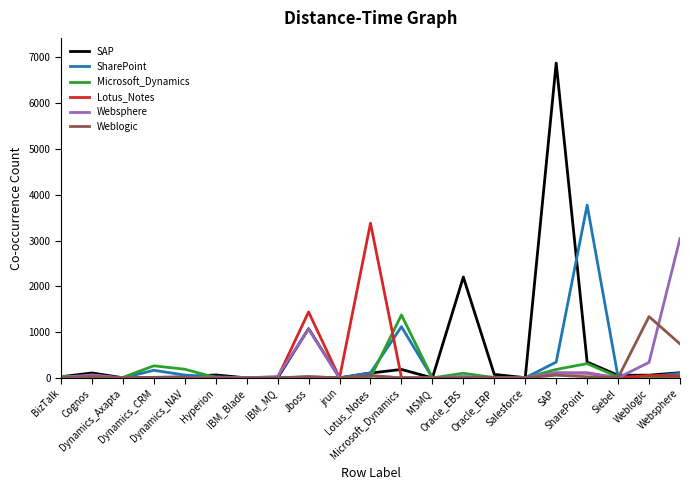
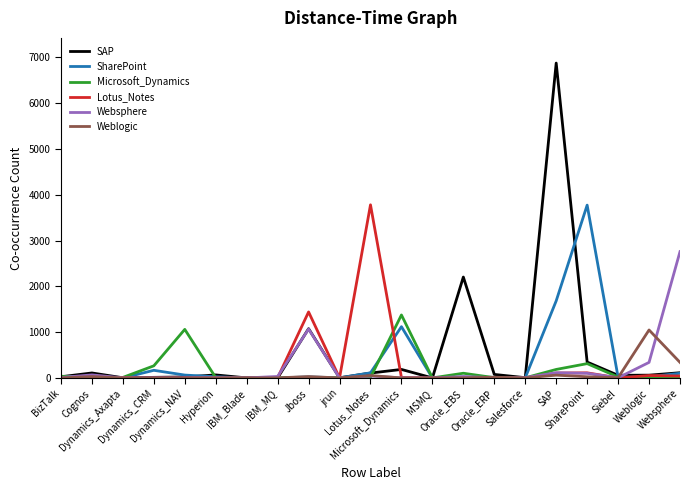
Microsoft_Dynamics, Dynamics_NAV: 200 -> 1100
Lotus_Notes, Lotus_Notes: 3400 -> 3800
SharePoint, SAP: 300 -> 1700
Weblogic, Weblogic: 1300 -> 1000
Websphere, Websphere: 3000 -> 2800
Weblogic, Websphere: 700 -> 300
